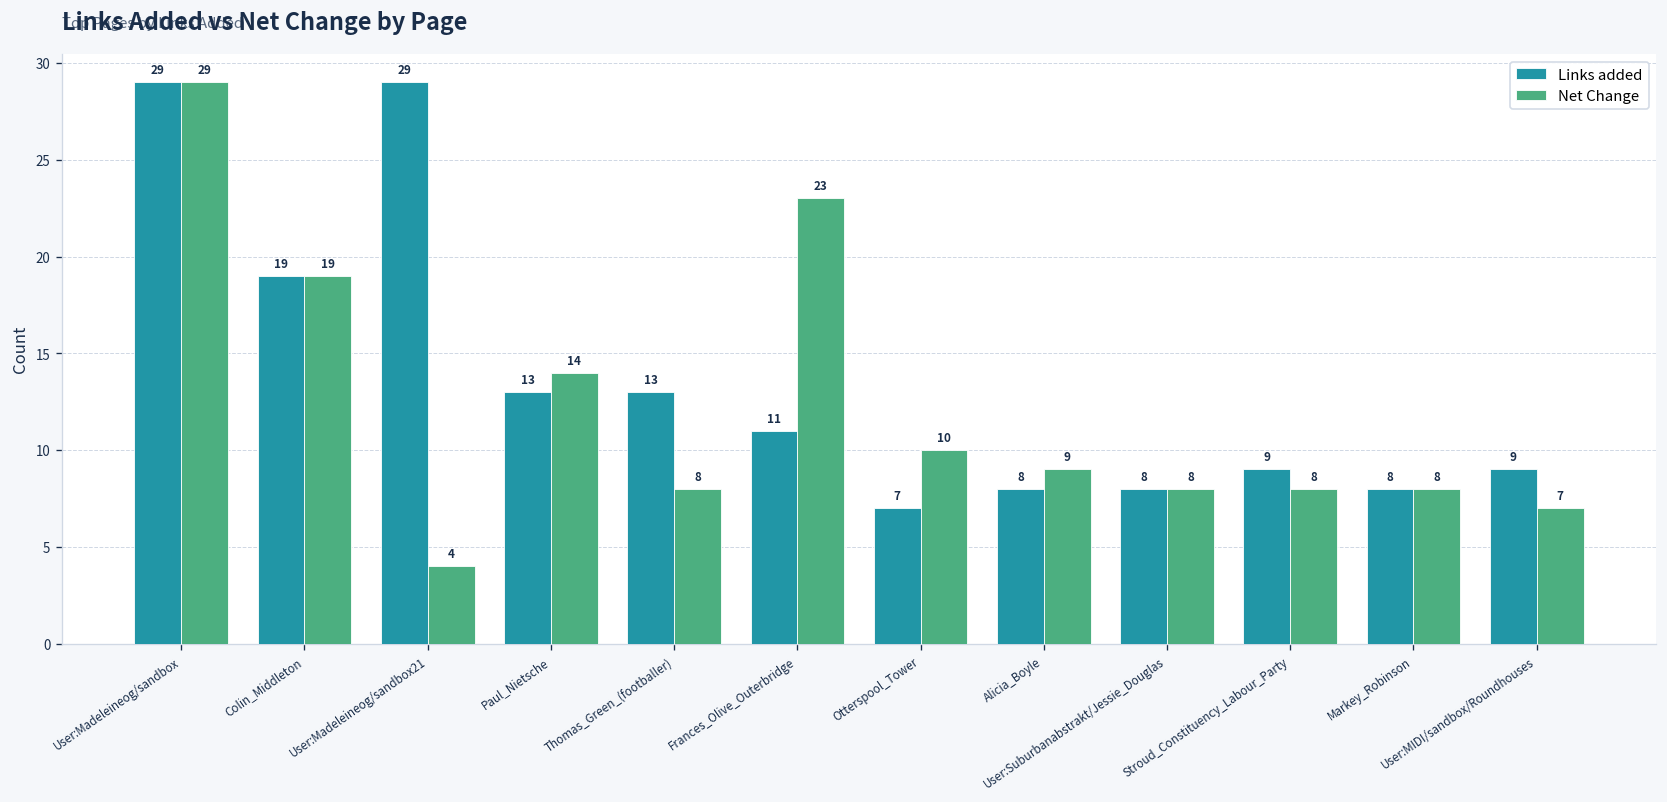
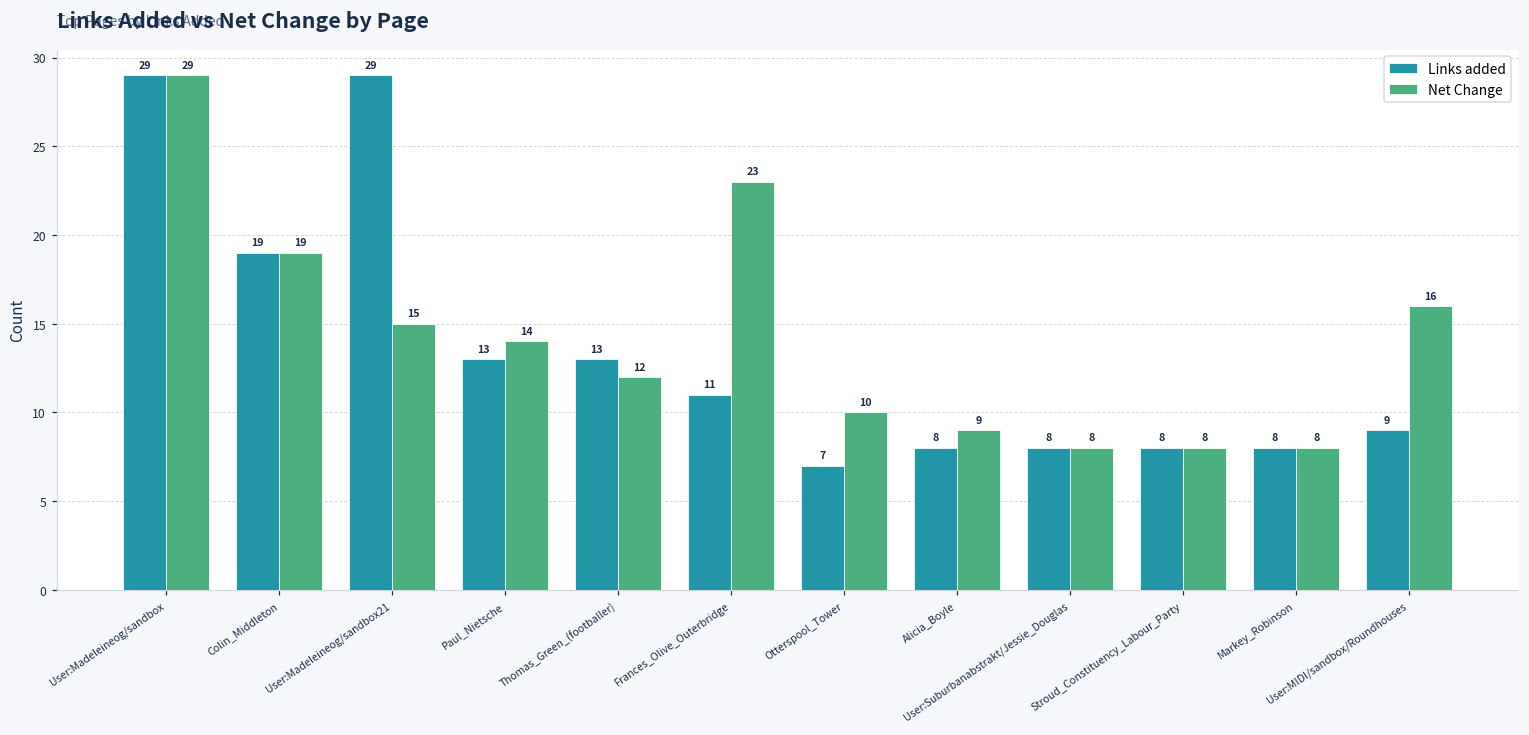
Net Change, User:Madeleineog/sandbox21: 4 -> 15
Net Change, Thomas_Green_(footballer): 8 -> 12
Links added, Stroud_Constituency_Labour_Party: 9 -> 8
Net Change, User:MIDI/sandbox/Roundhouses: 7 -> 16
